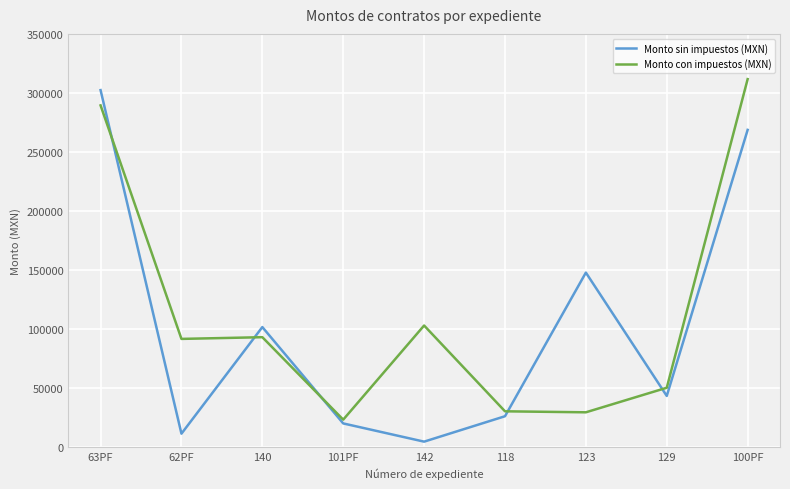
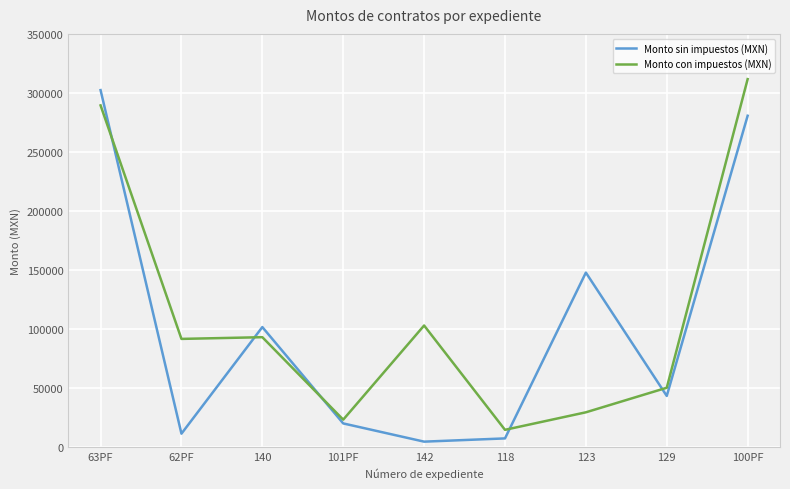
Monto sin impuestos (MXN), 118: 26000 -> 7000
Monto con impuestos (MXN), 118: 30000 -> 15000
Monto sin impuestos (MXN), 100PF: 269000 -> 281000
